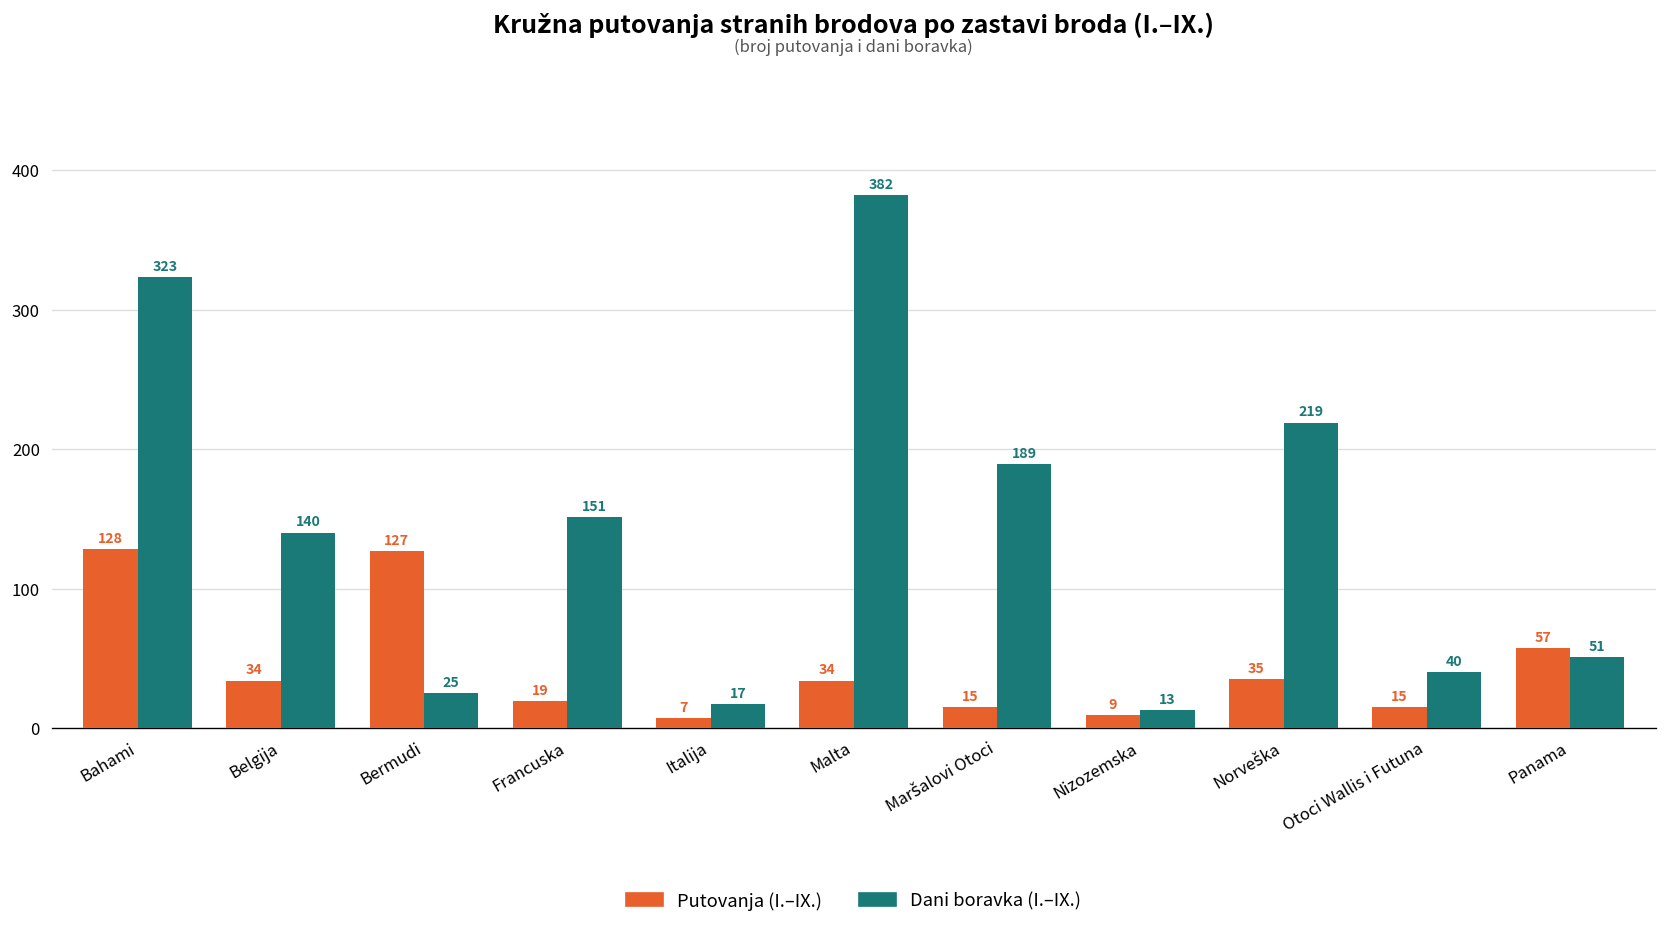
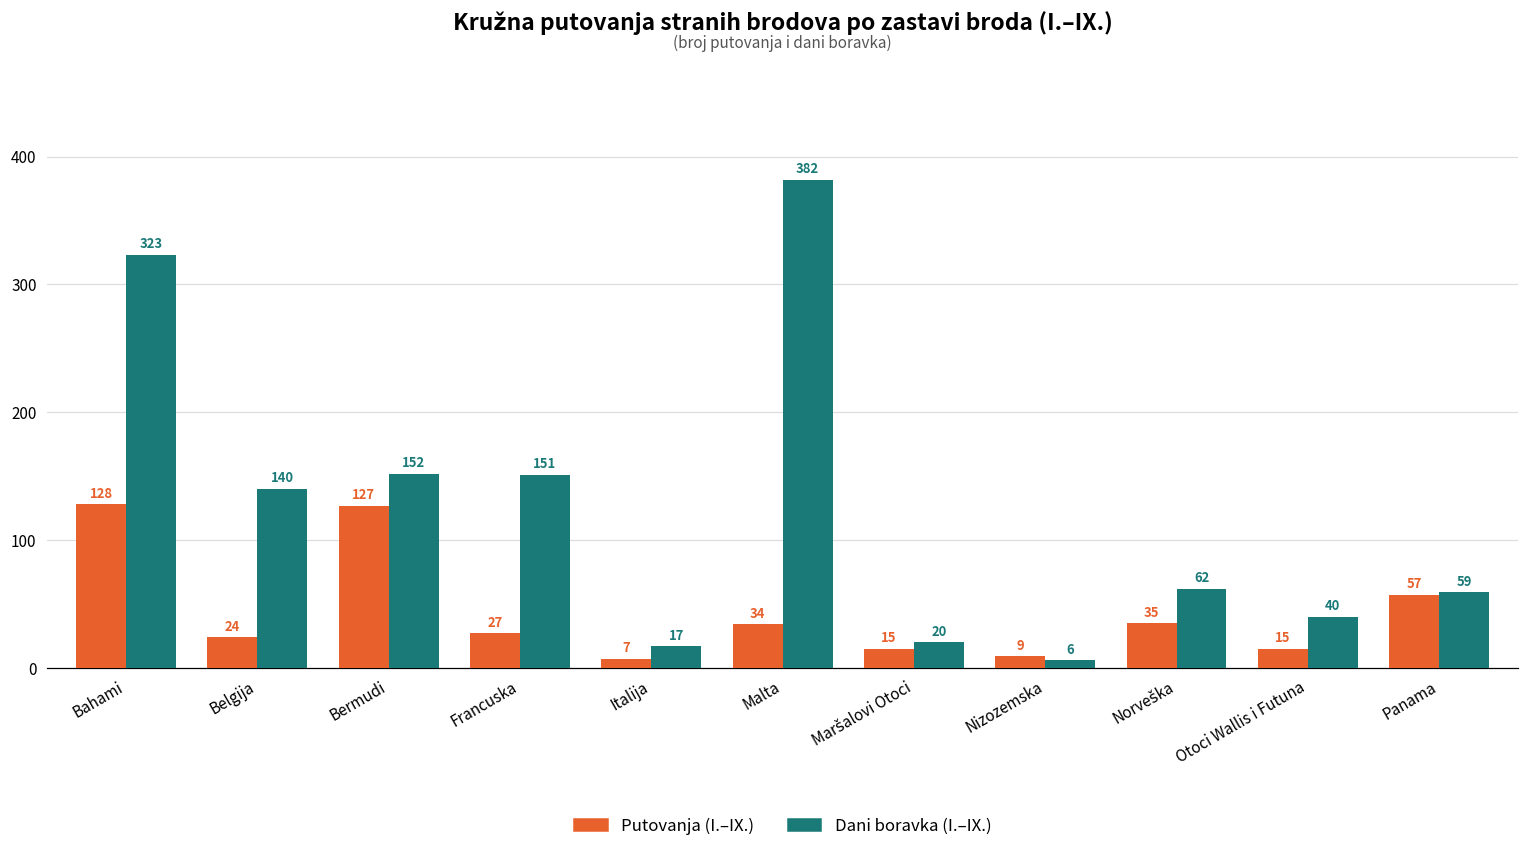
Putovanja (I.–IX.), Belgija: 34 -> 24
Dani boravka (I.–IX.), Bermudi: 25 -> 152
Putovanja (I.–IX.), Francuska: 19 -> 27
Dani boravka (I.–IX.), Maršalovi Otoci: 189 -> 20
Dani boravka (I.–IX.), Nizozemska: 13 -> 6
Dani boravka (I.–IX.), Norveška: 219 -> 62
Dani boravka (I.–IX.), Panama: 51 -> 59
